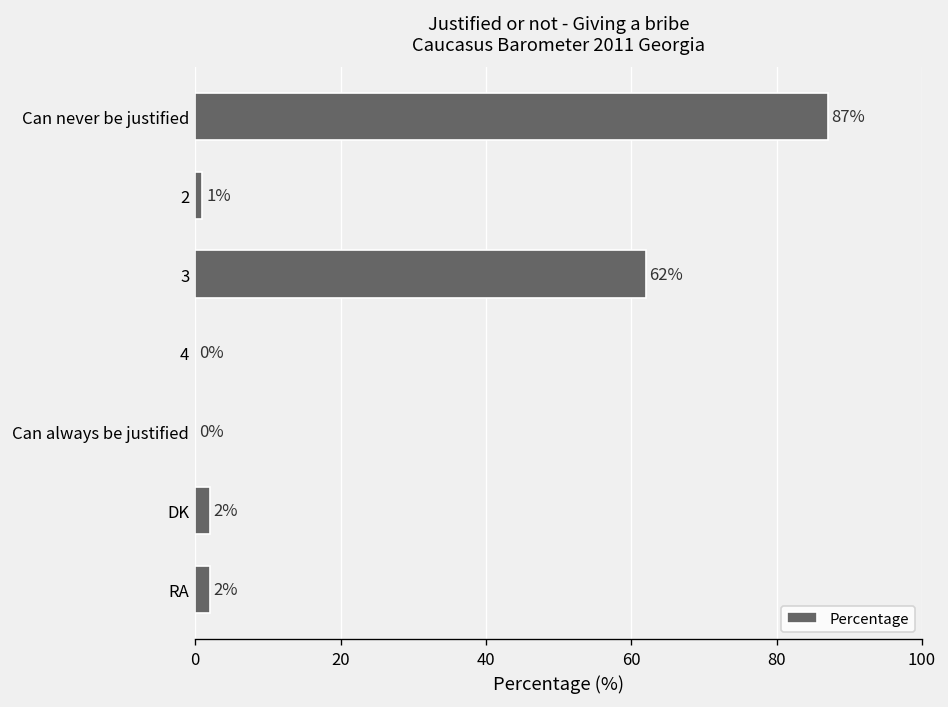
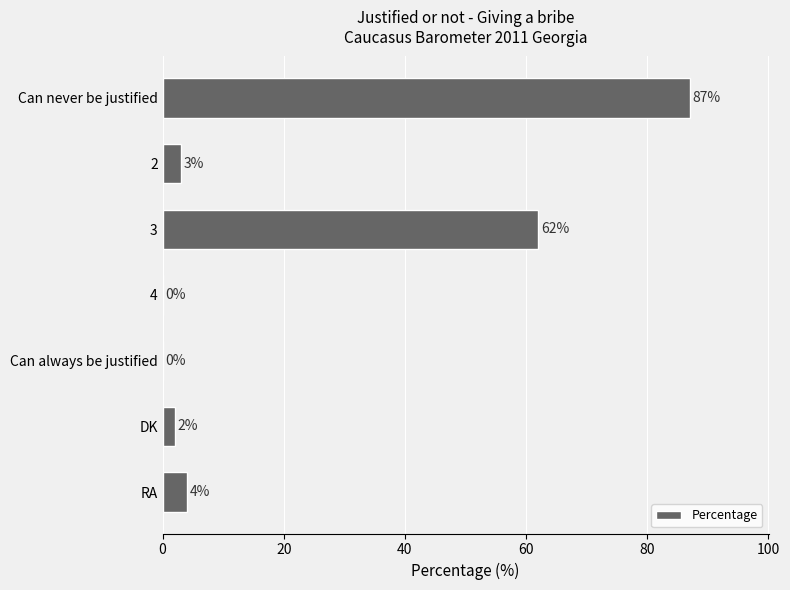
2: 1% -> 3%
RA: 2% -> 4%
